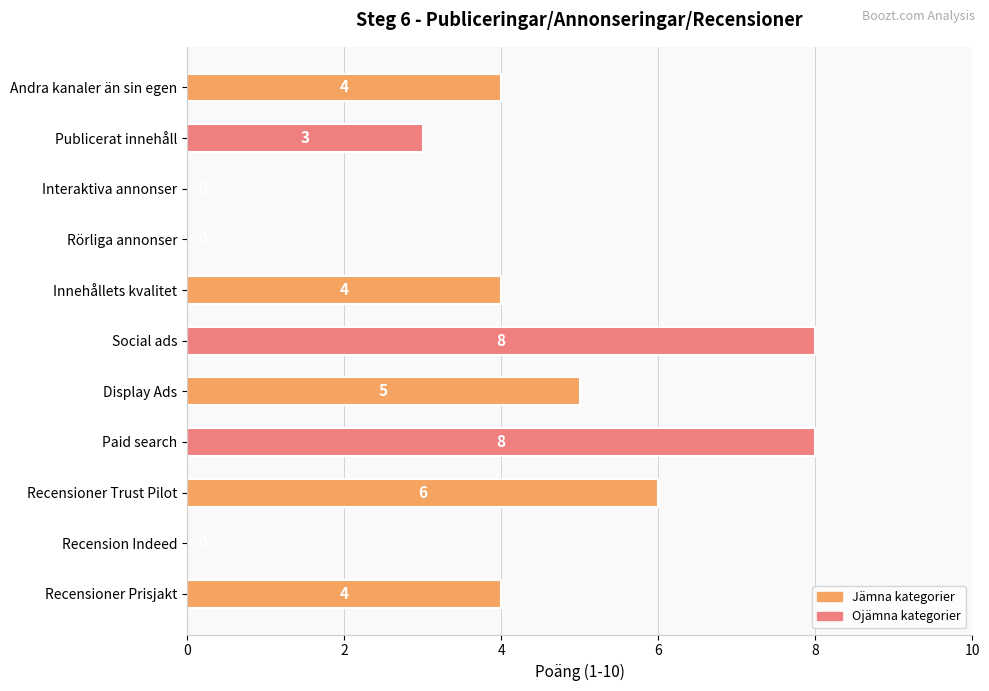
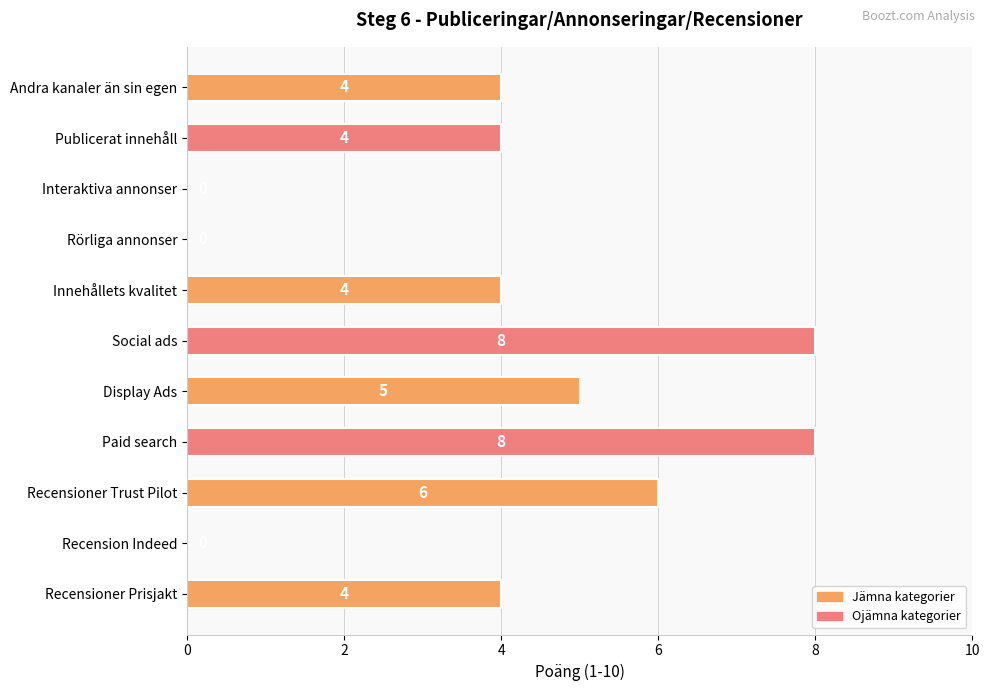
Publicerat innehåll: 3 -> 4
